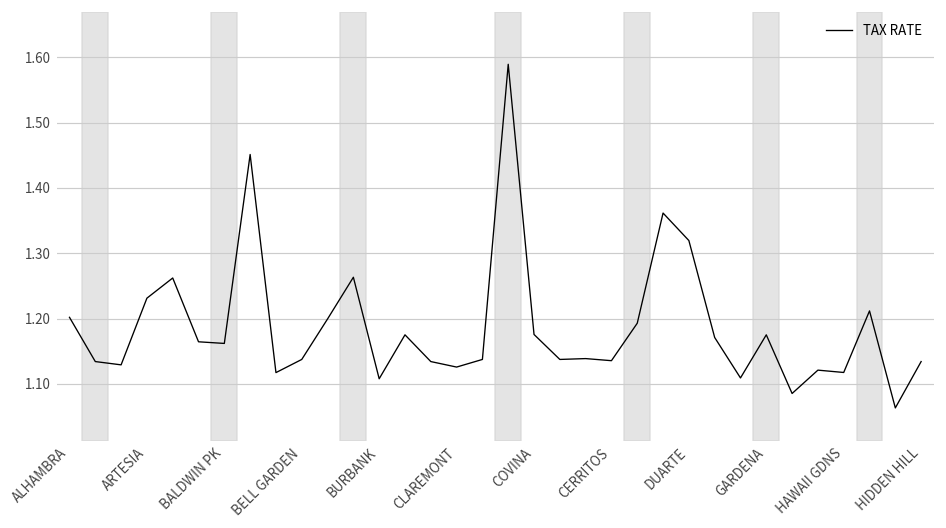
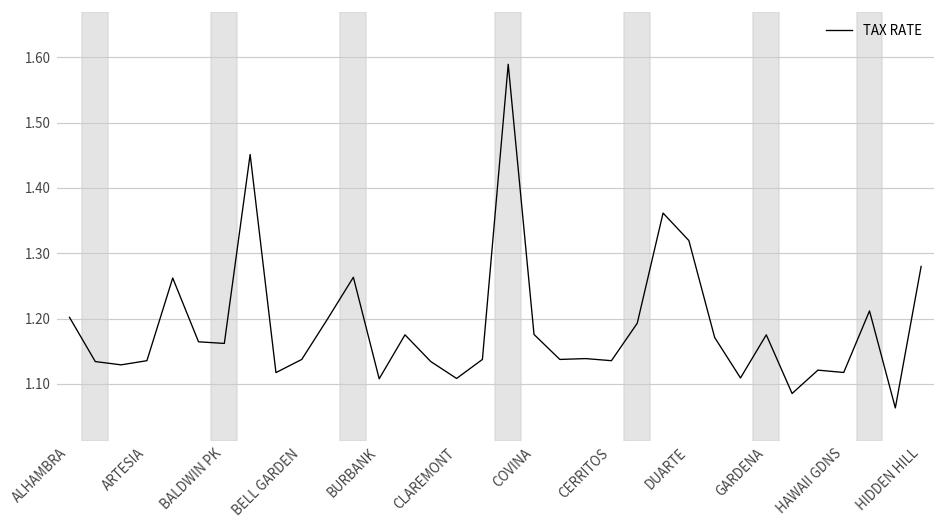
ARTESIA: 1.23 -> 1.14
CLAREMONT: 1.13 -> 1.11
HIDDEN HILL: 1.13 -> 1.28
